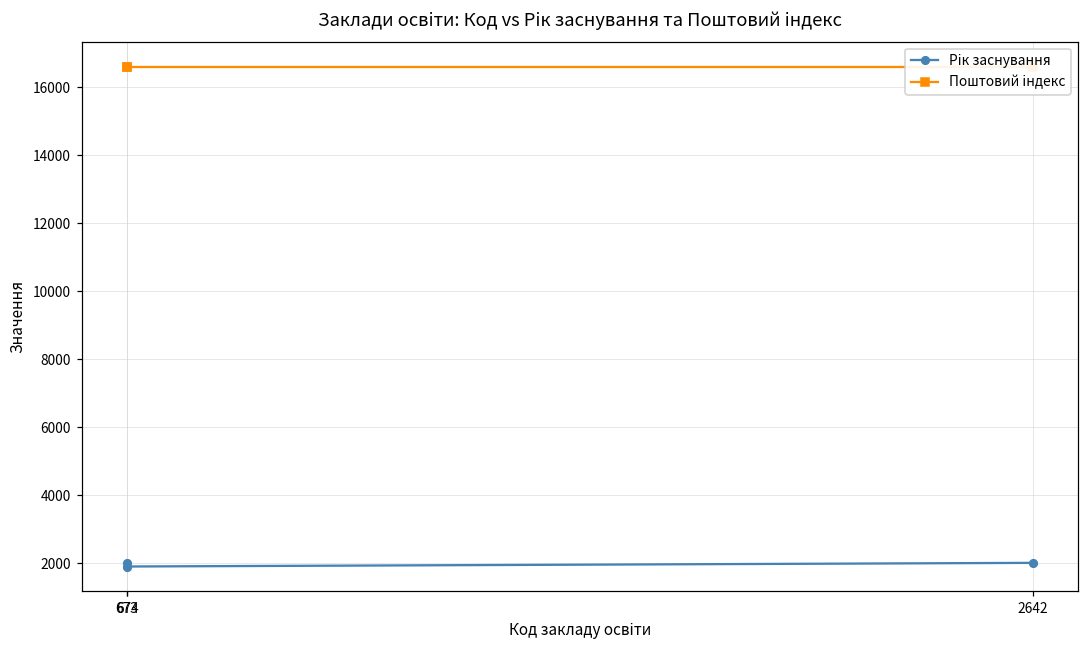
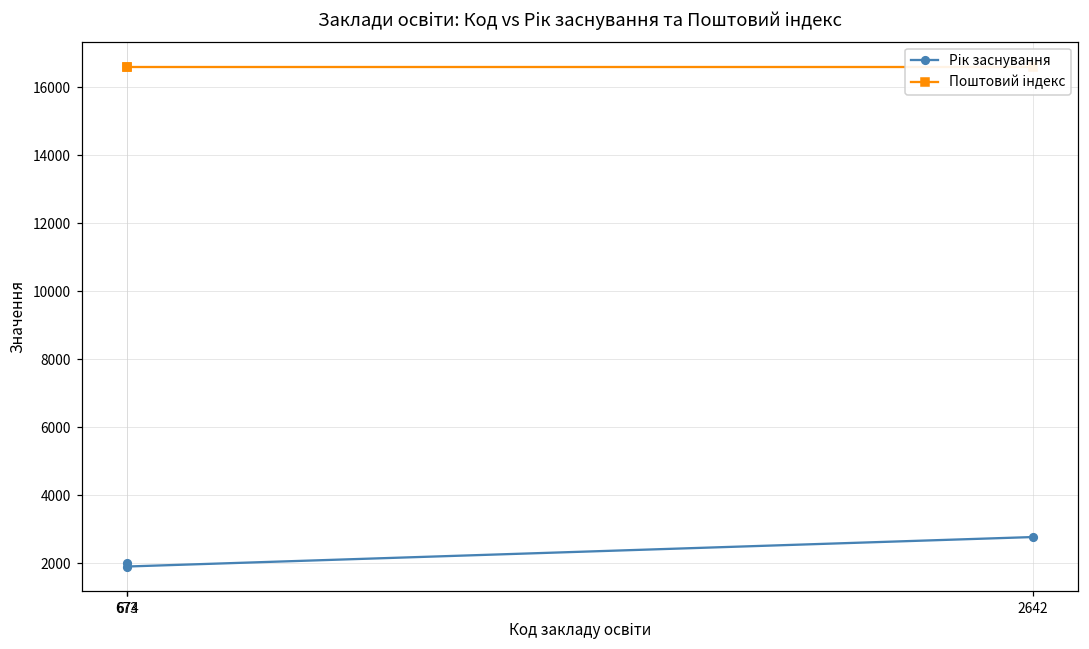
Рік заснування, 2642: 2000 -> 2800
